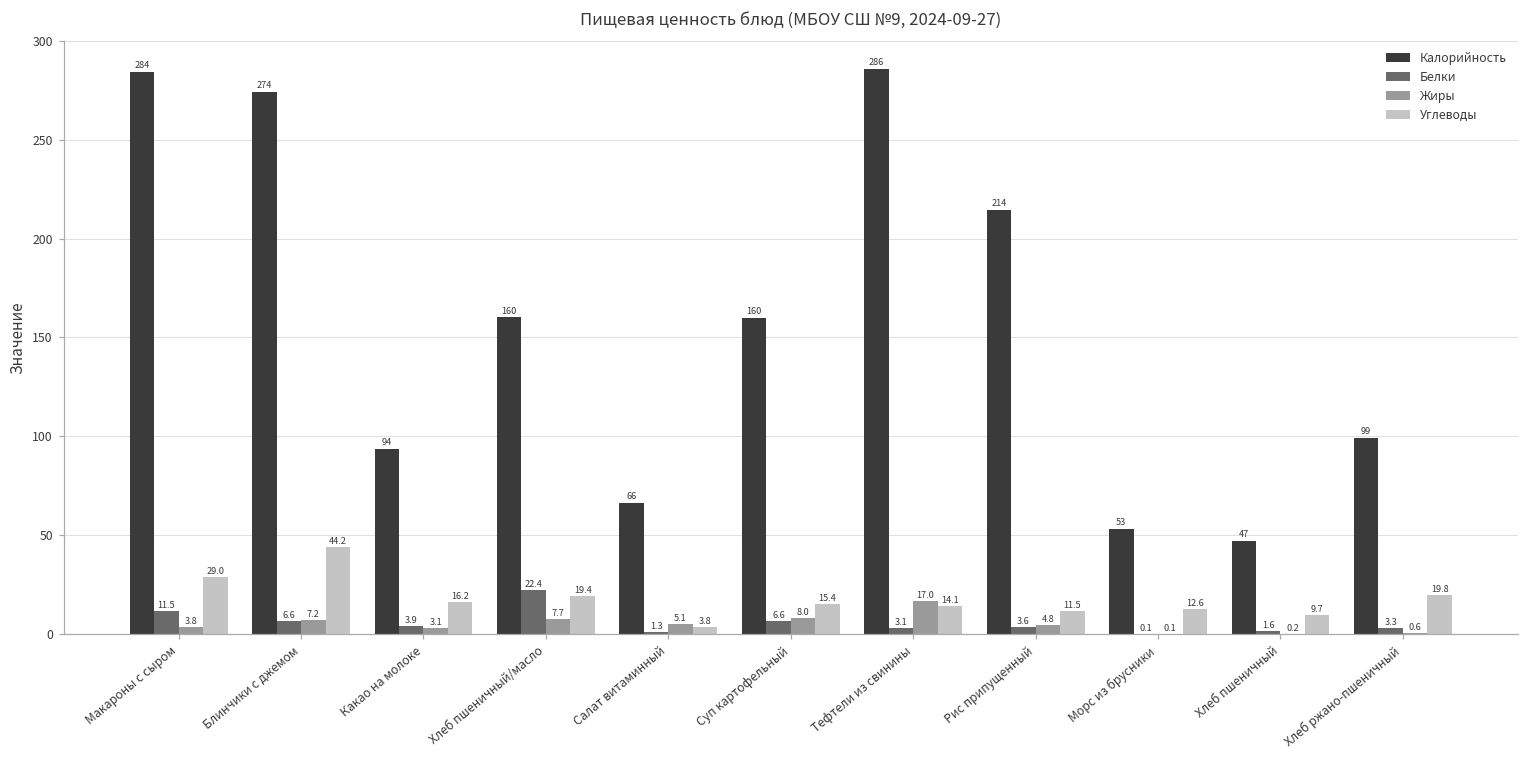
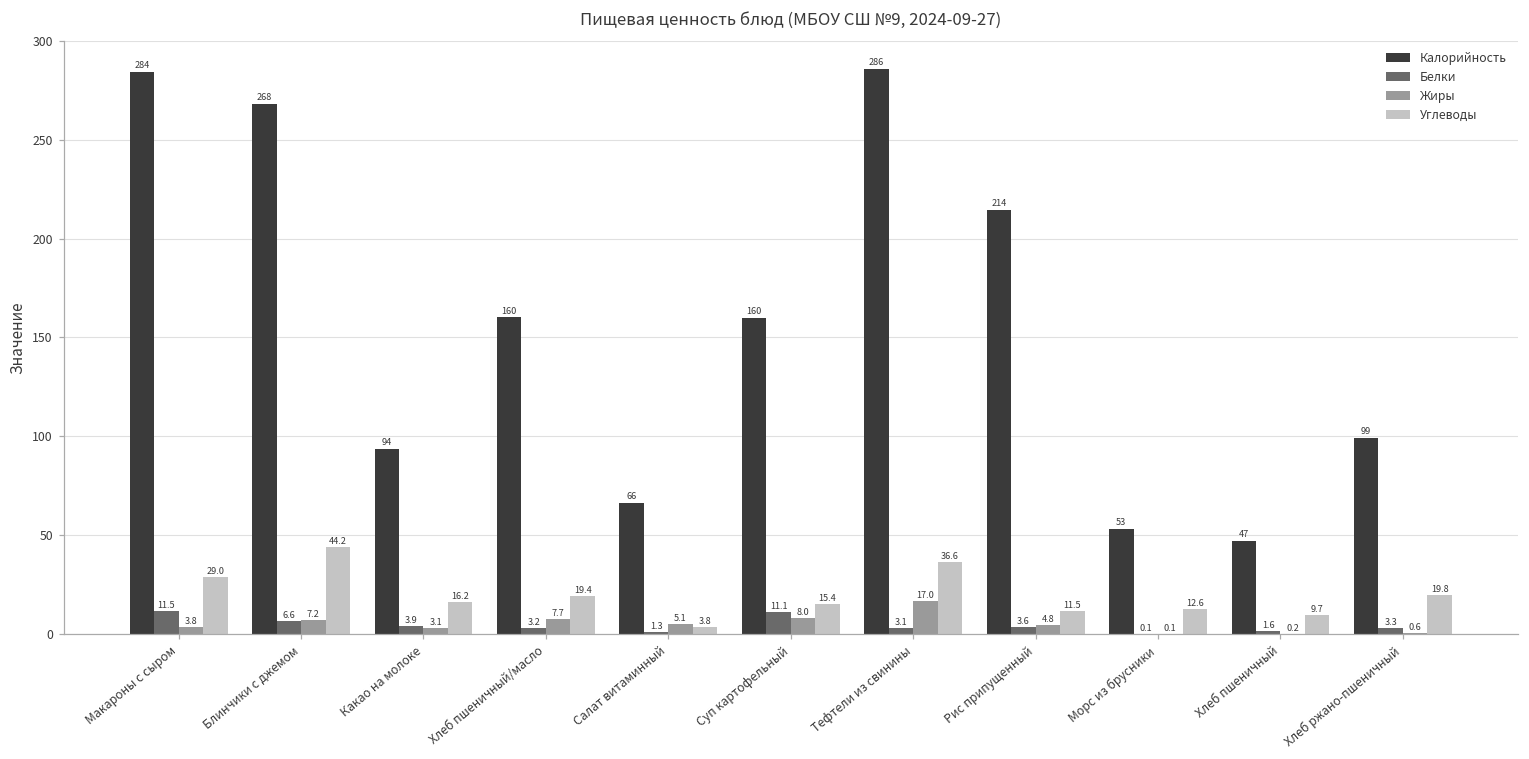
Калорийность, Блинчики с джемом: 274 -> 268
Белки, Хлеб пшеничный/масло: 22.4 -> 3.2
Белки, Суп картофельный: 6.6 -> 11.1
Углеводы, Тефтели из свинины: 14.1 -> 36.6
